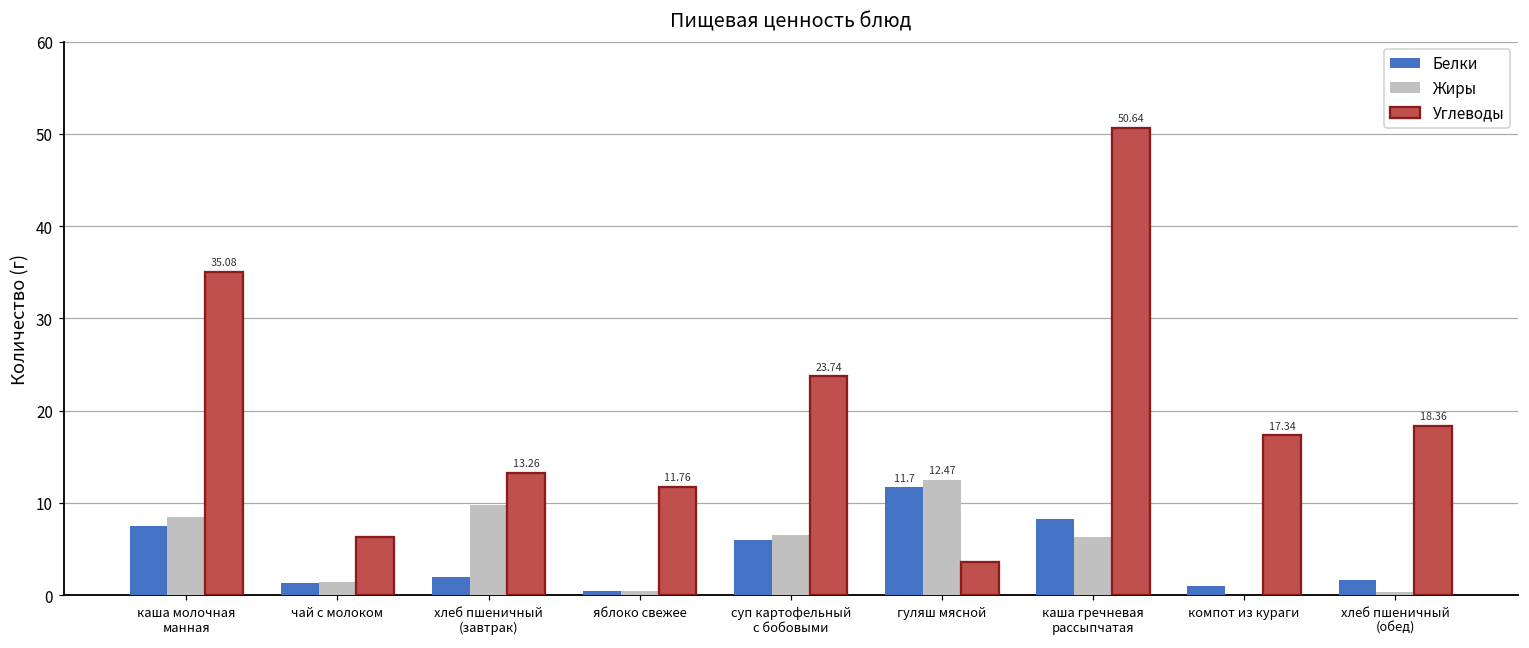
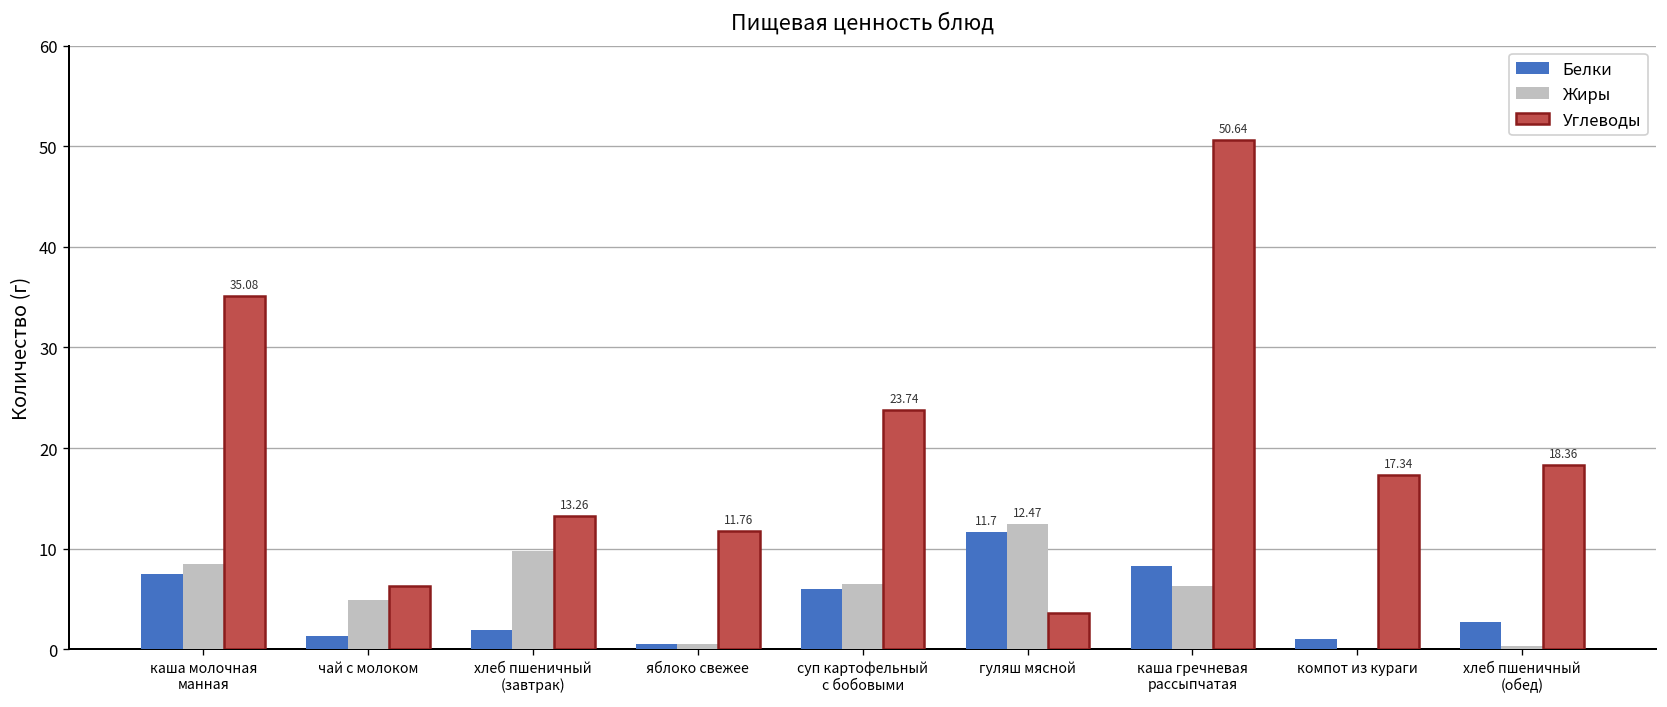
Жиры, чай с молоком: 1 -> 5
Белки, хлеб пшеничный (обед): 2 -> 3
